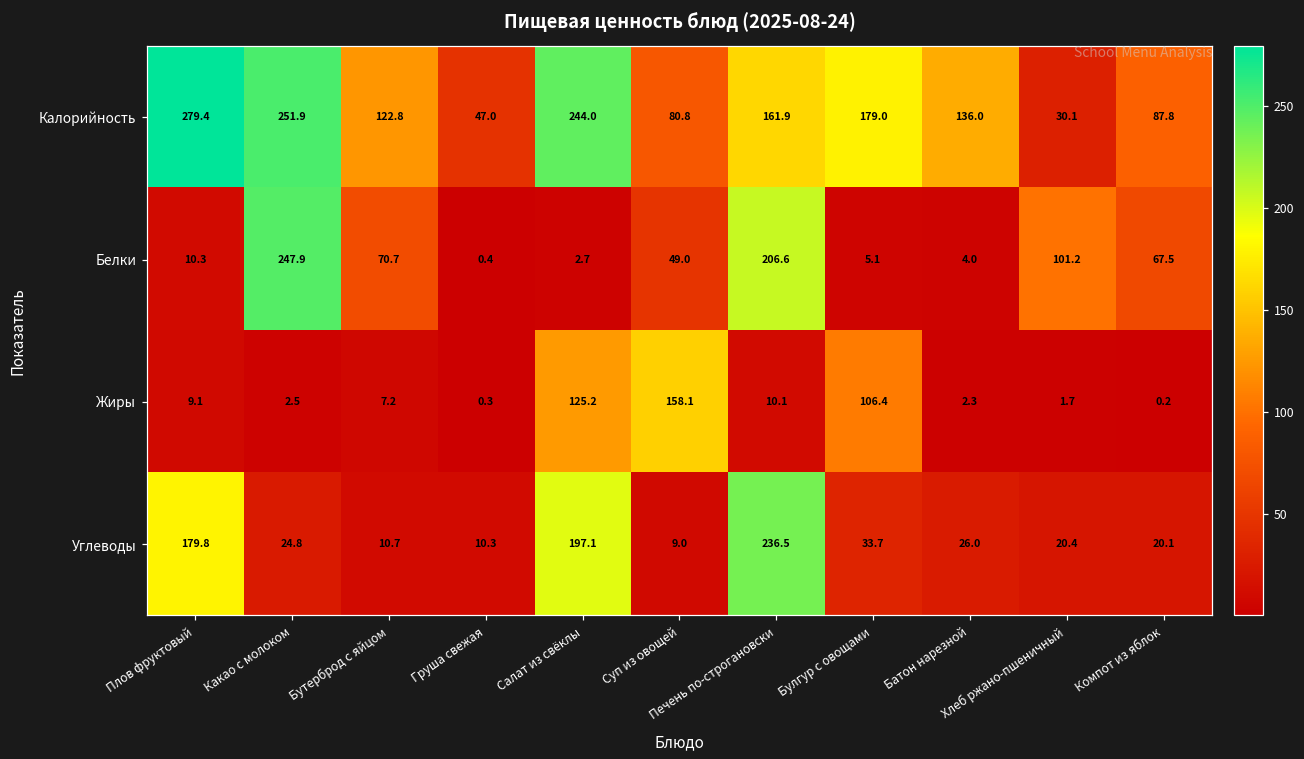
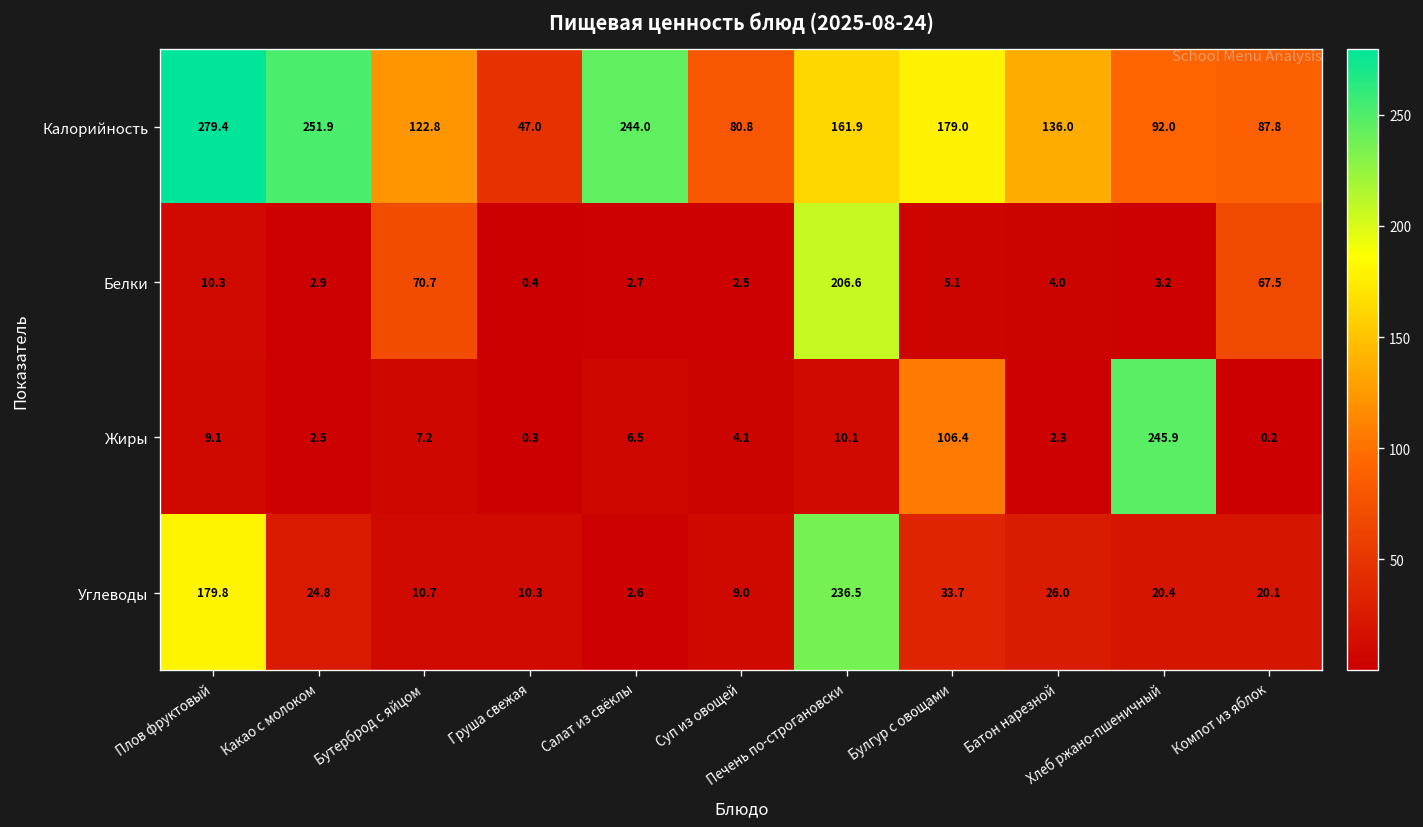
Калорийность, Хлеб ржано-пшеничный: 30.1 -> 92.0
Белки, Какао с молоком: 247.9 -> 2.9
Белки, Суп из овощей: 49.0 -> 2.5
Белки, Хлеб ржано-пшеничный: 101.2 -> 3.2
Жиры, Салат из свёклы: 125.2 -> 6.5
Жиры, Суп из овощей: 158.1 -> 4.1
Жиры, Хлеб ржано-пшеничный: 1.7 -> 245.9
Углеводы, Салат из свёклы: 197.1 -> 2.6
